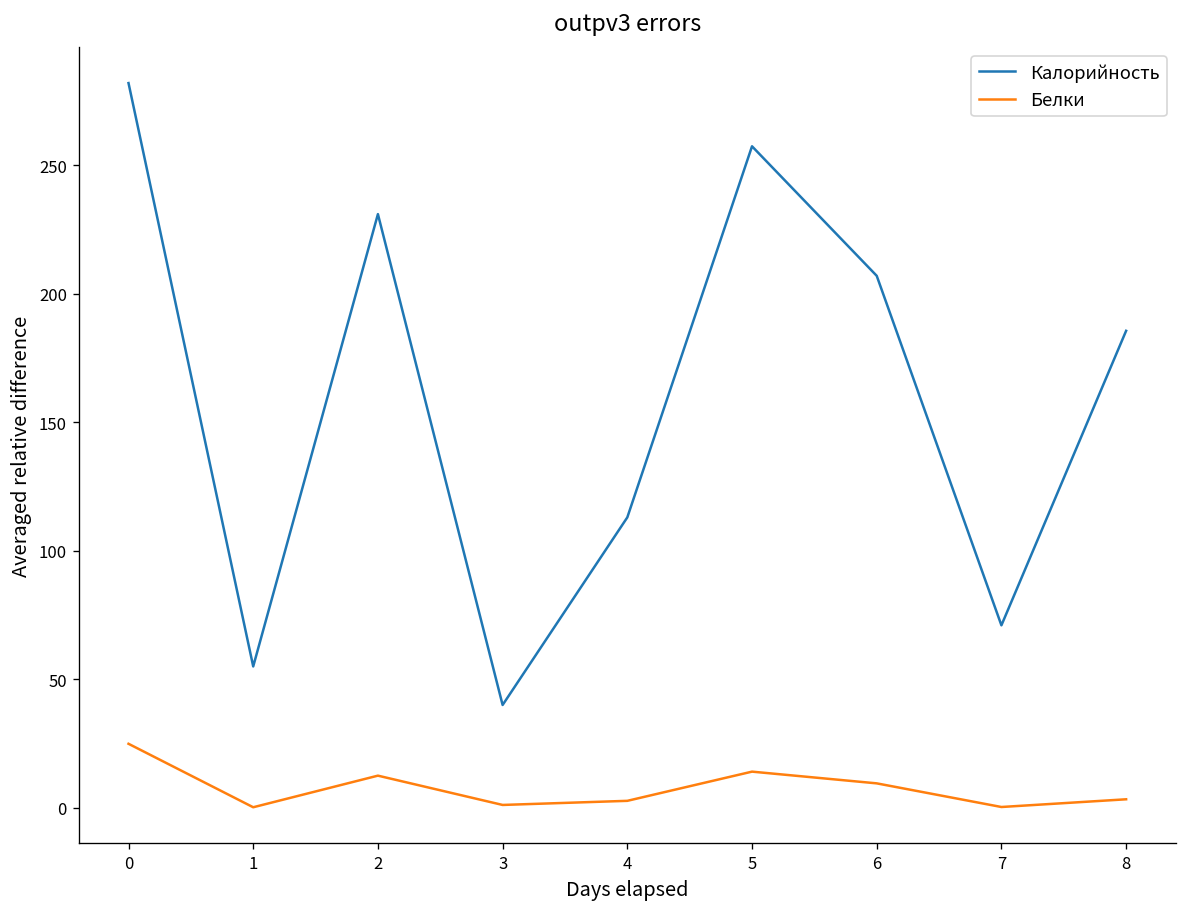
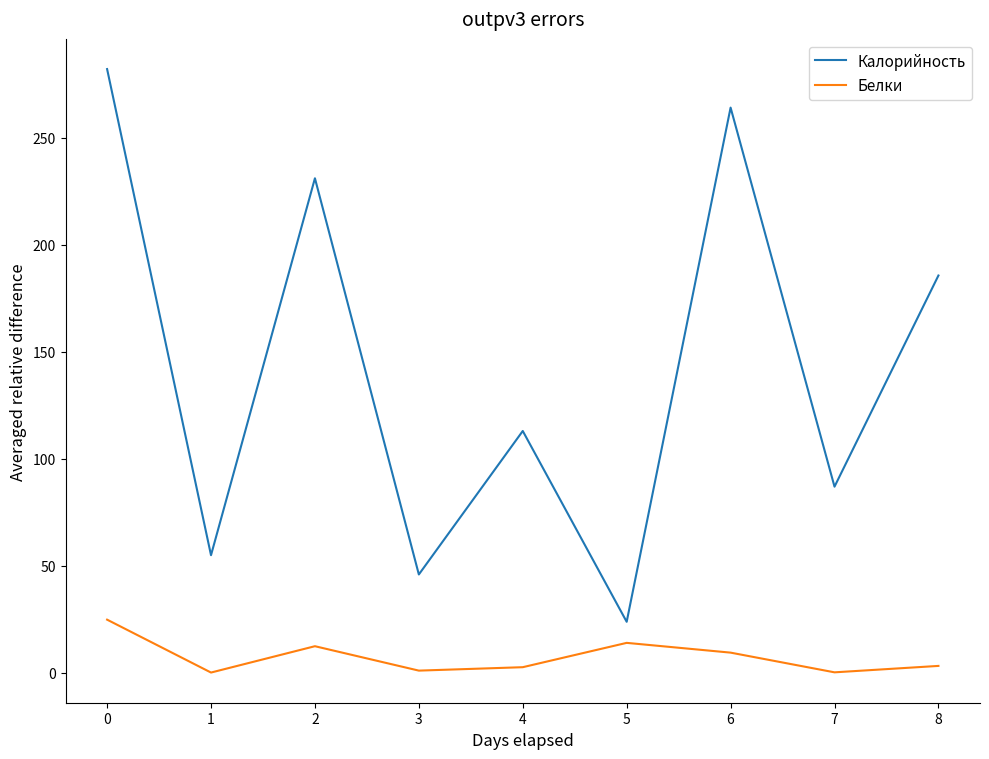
Калорийность, 3: 40 -> 46
Калорийность, 5: 257 -> 24
Калорийность, 6: 207 -> 264
Калорийность, 7: 71 -> 87
